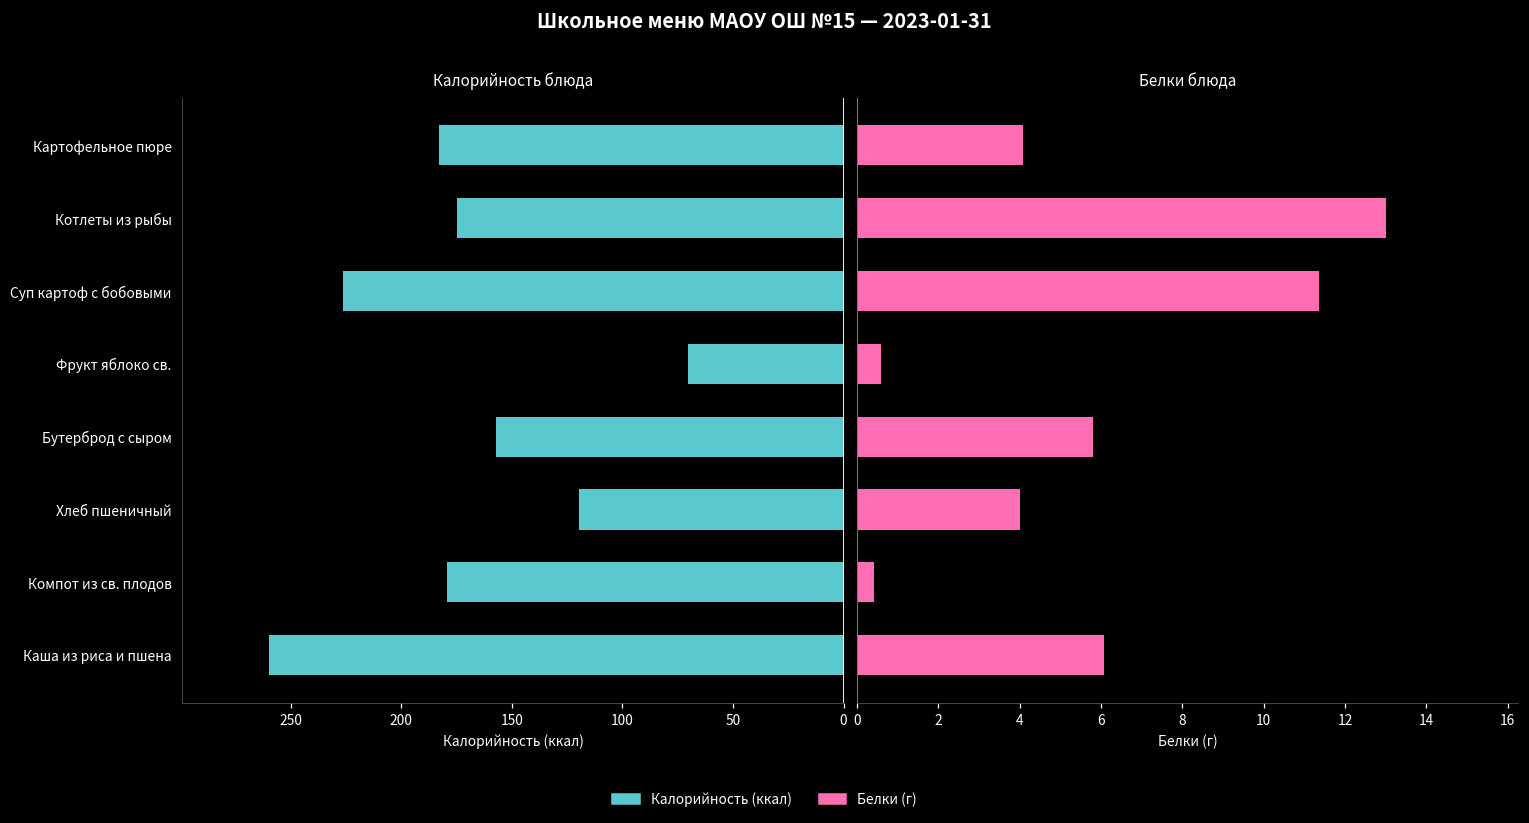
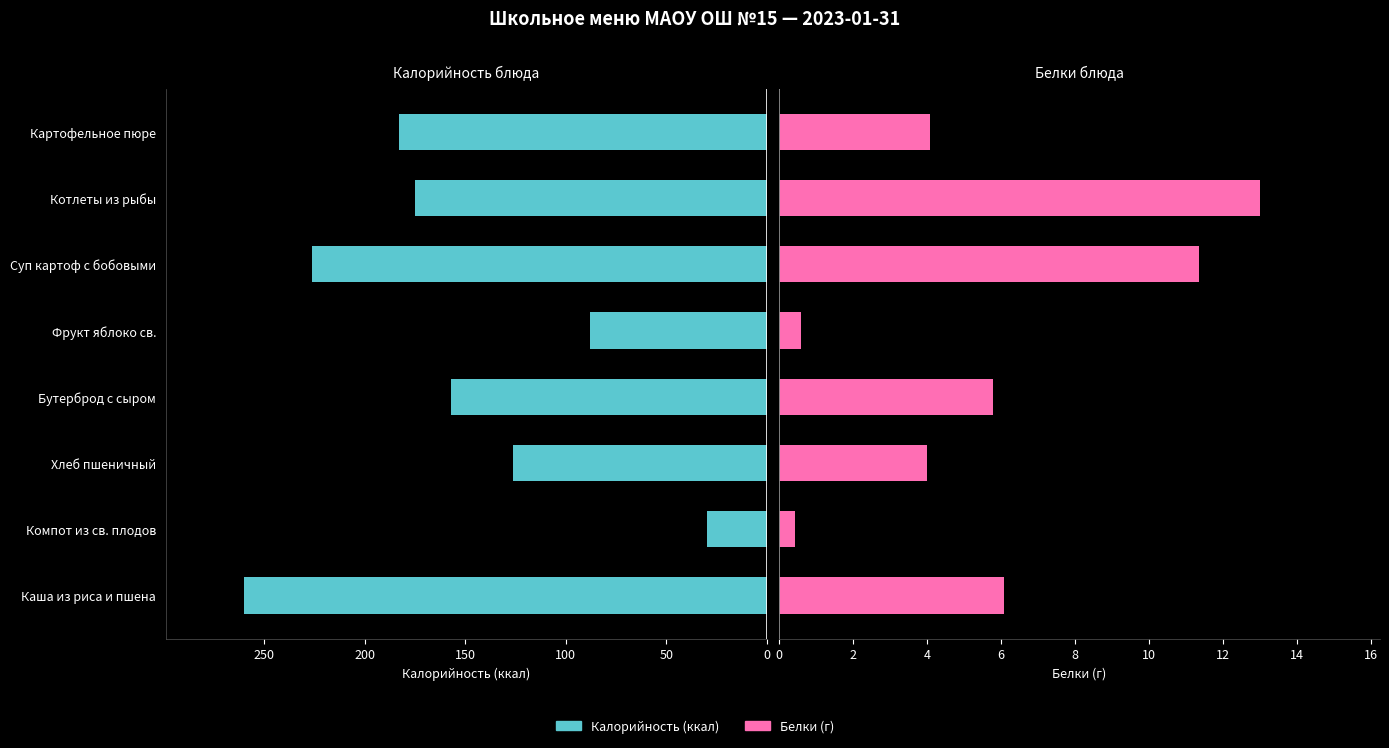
Калорийность блюда, Фрукт яблоко св.: 71 -> 88
Калорийность блюда, Хлеб пшеничный: 120 -> 126
Калорийность блюда, Компот из св. плодов: 179 -> 30
